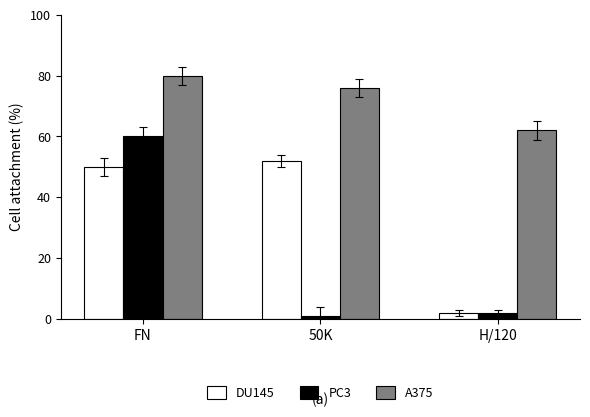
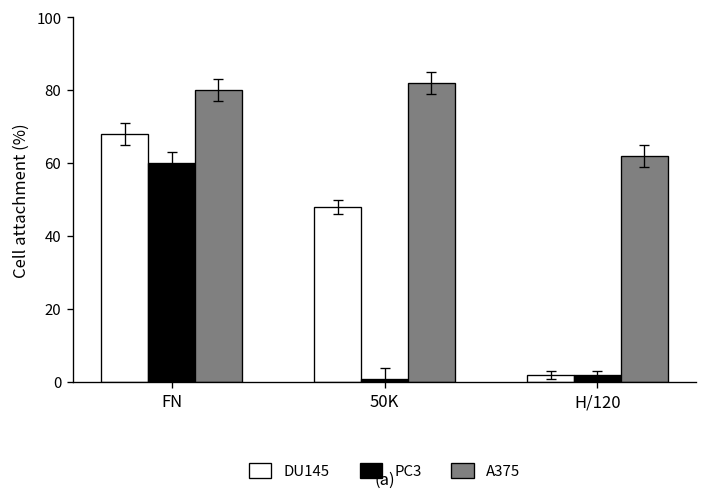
DU145, FN: 50 -> 68
DU145, 50K: 52 -> 48
A375, 50K: 76 -> 82
